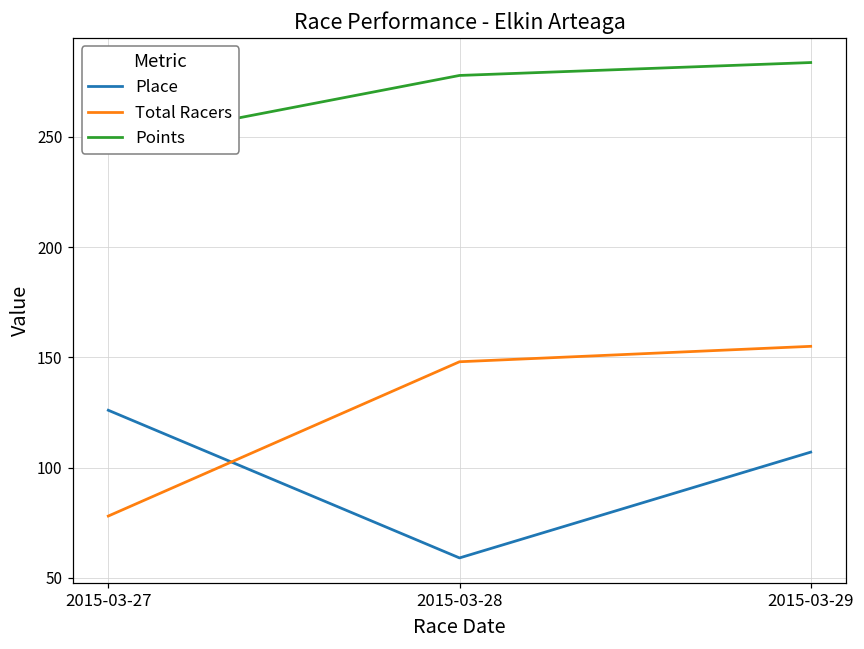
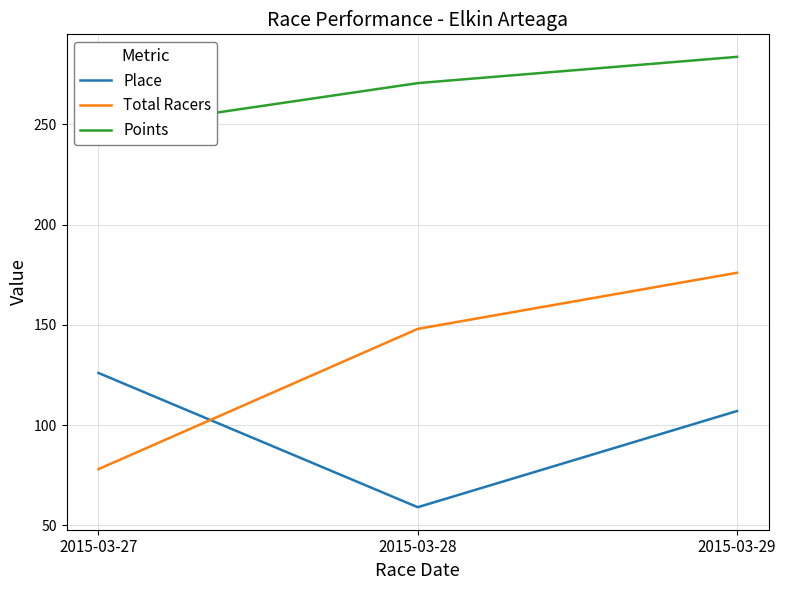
Points, 2015-03-28: 278 -> 271
Total Racers, 2015-03-29: 155 -> 176
